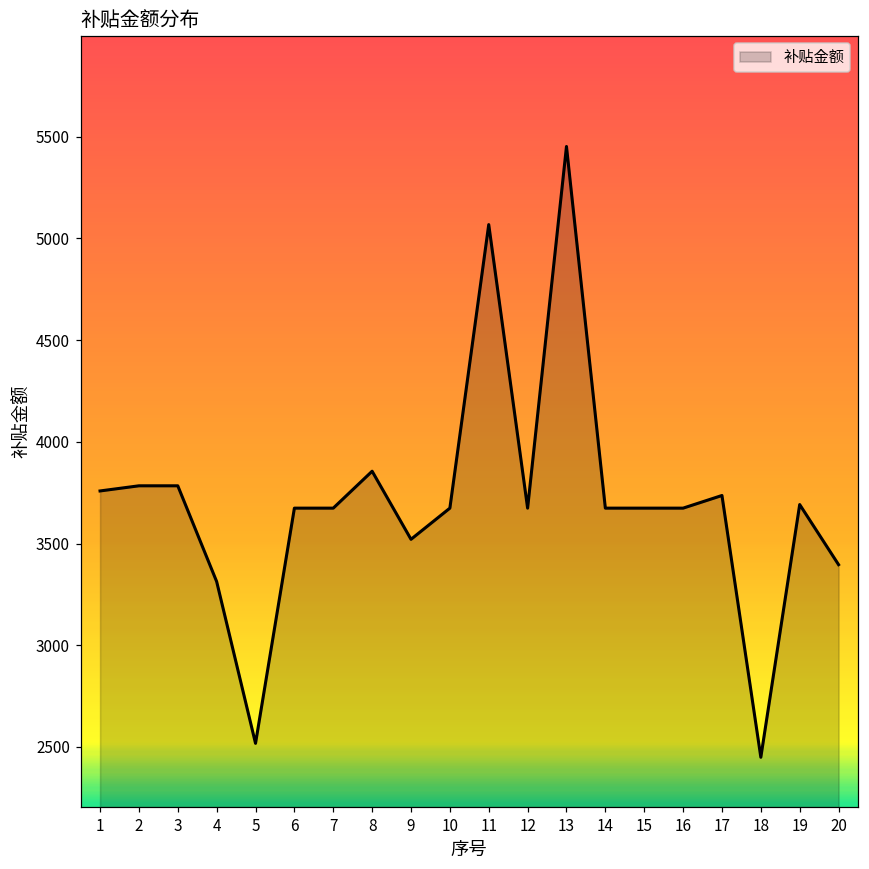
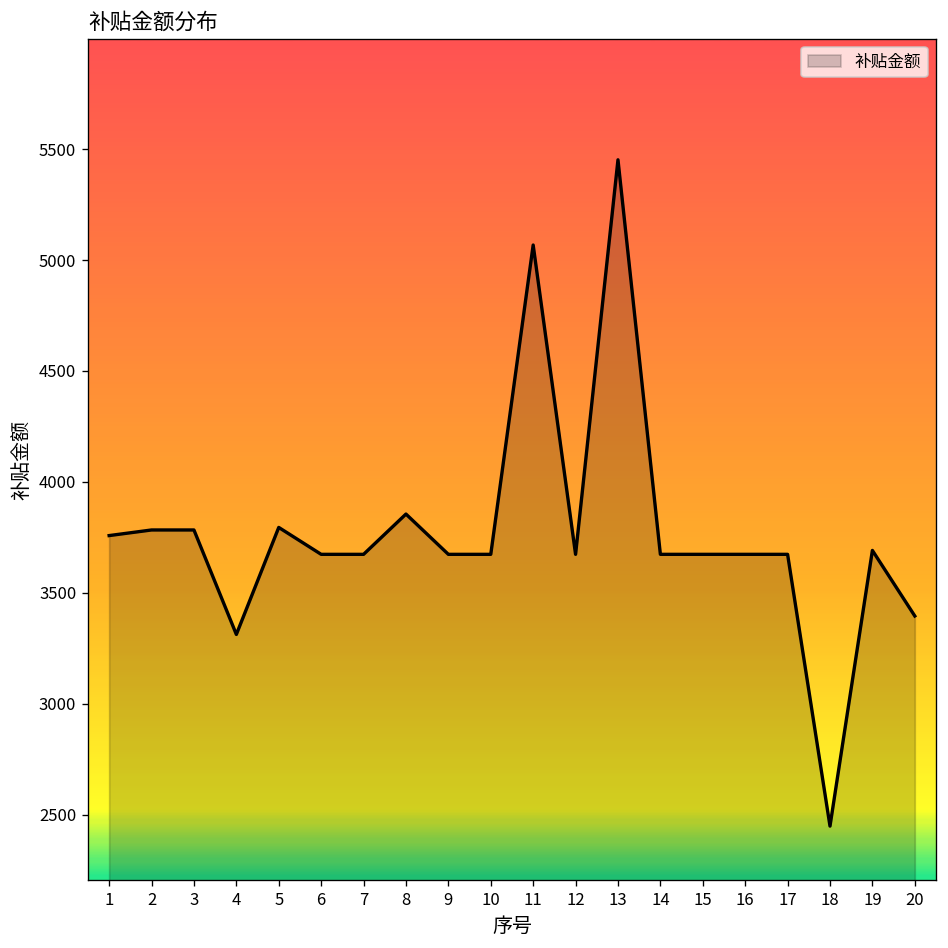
5: 2520 -> 3800
9: 3520 -> 3670
17: 3740 -> 3670
